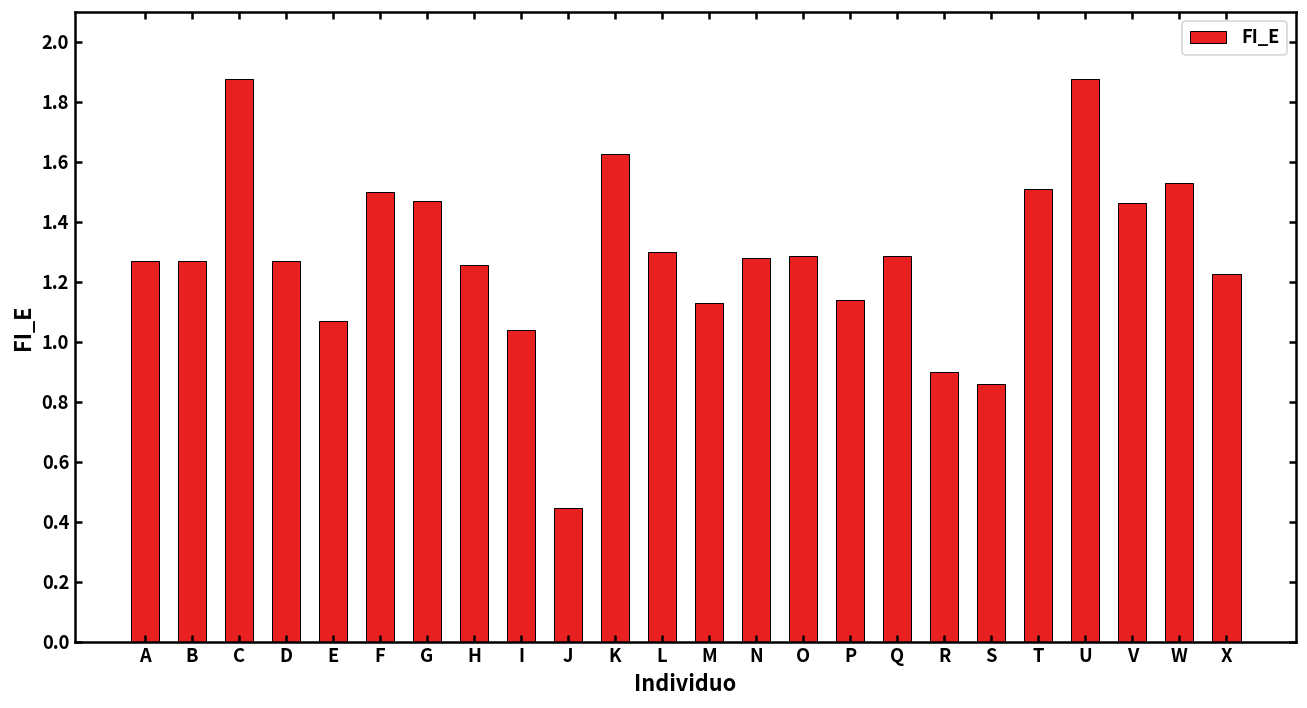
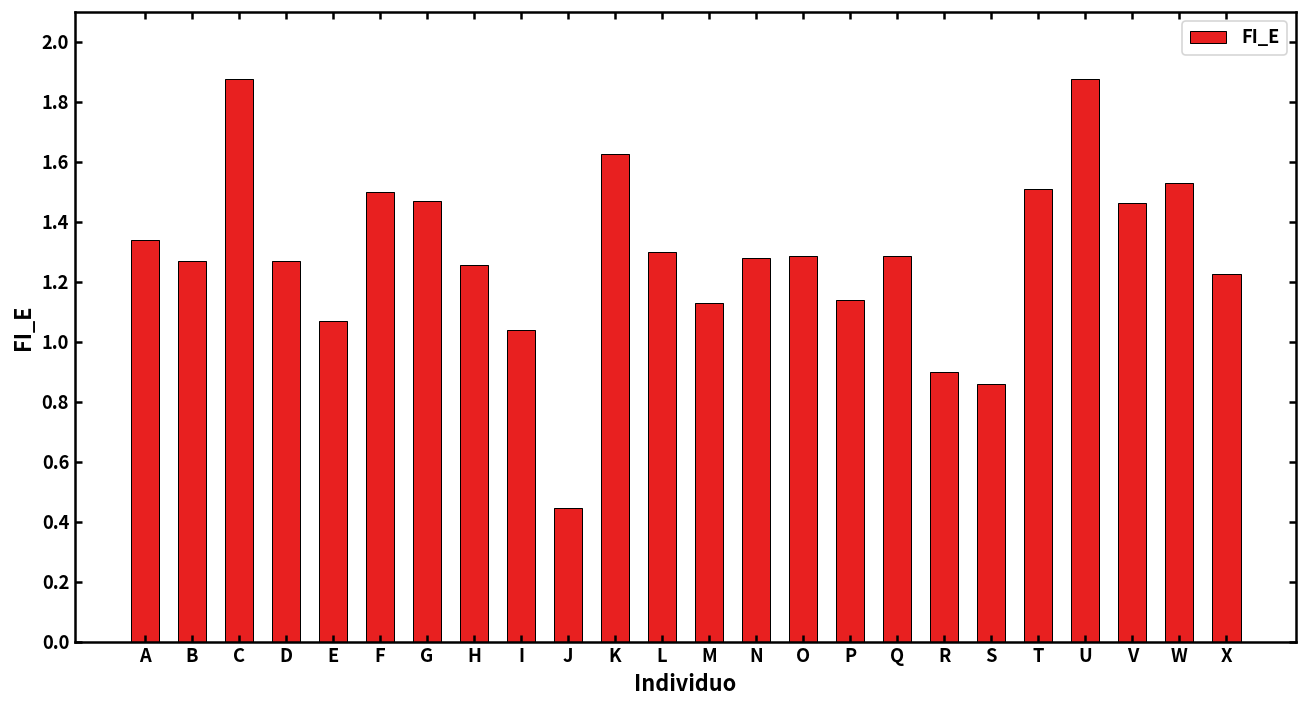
A: 1.27 -> 1.34
